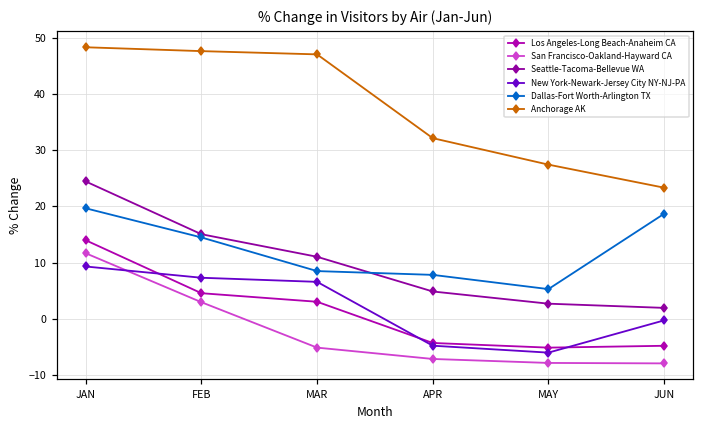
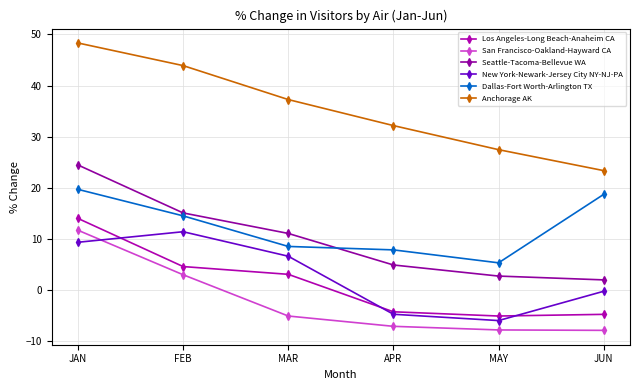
New York-Newark-Jersey City NY-NJ-PA, FEB: 7 -> 11
Anchorage AK, FEB: 48 -> 44
Anchorage AK, MAR: 47 -> 37
